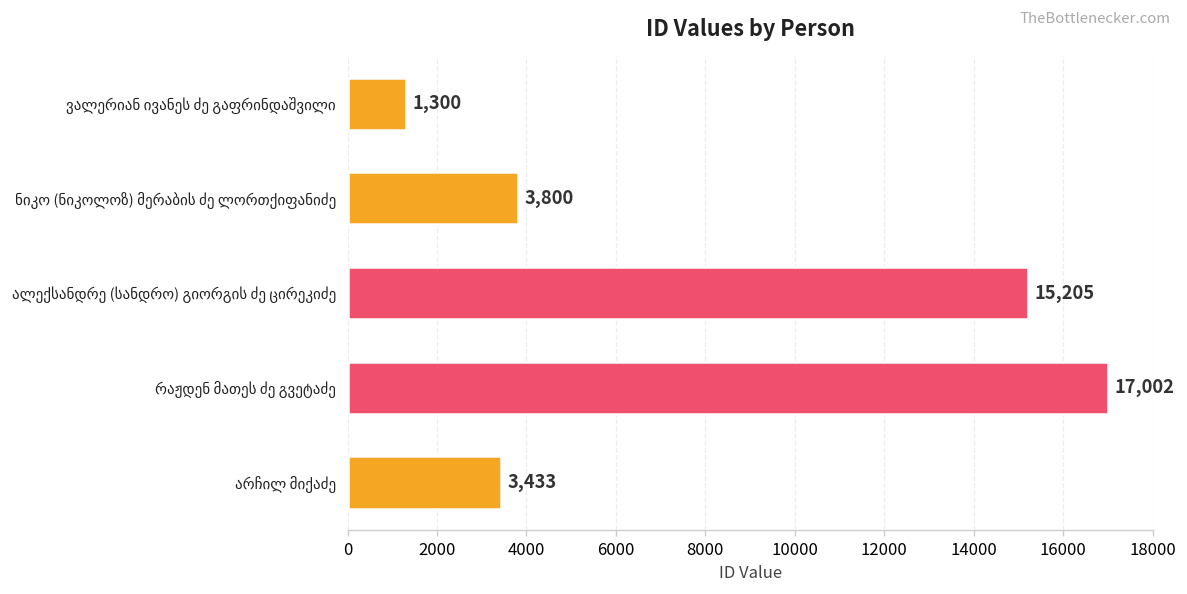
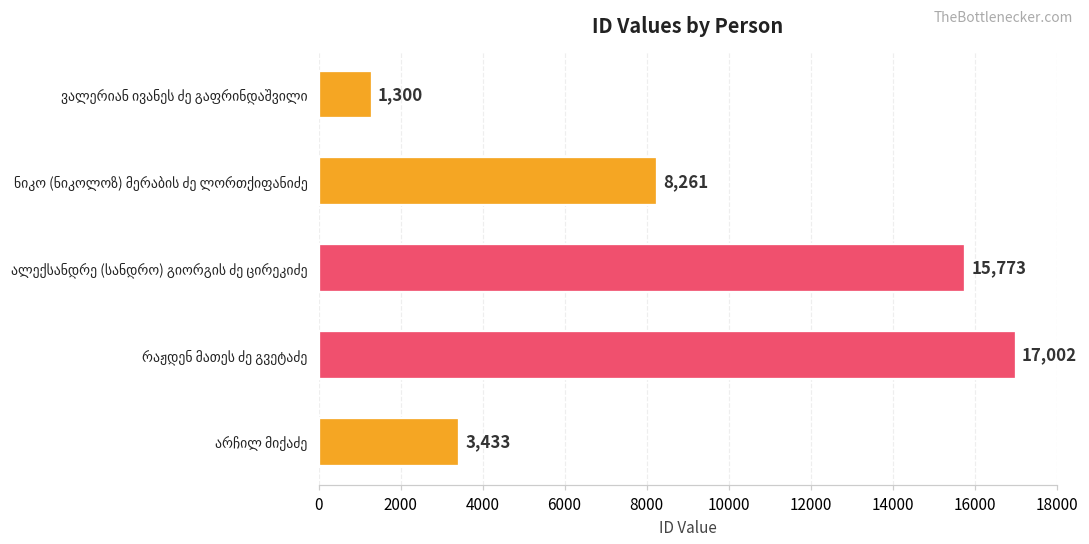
ნიკო (ნიკოლოზ) მერაბის ძე ლორთქიფანიძე: 3,800 -> 8,261
ალექსანდრე (სანდრო) გიორგის ძე ცირეკიძე: 15,205 -> 15,773
